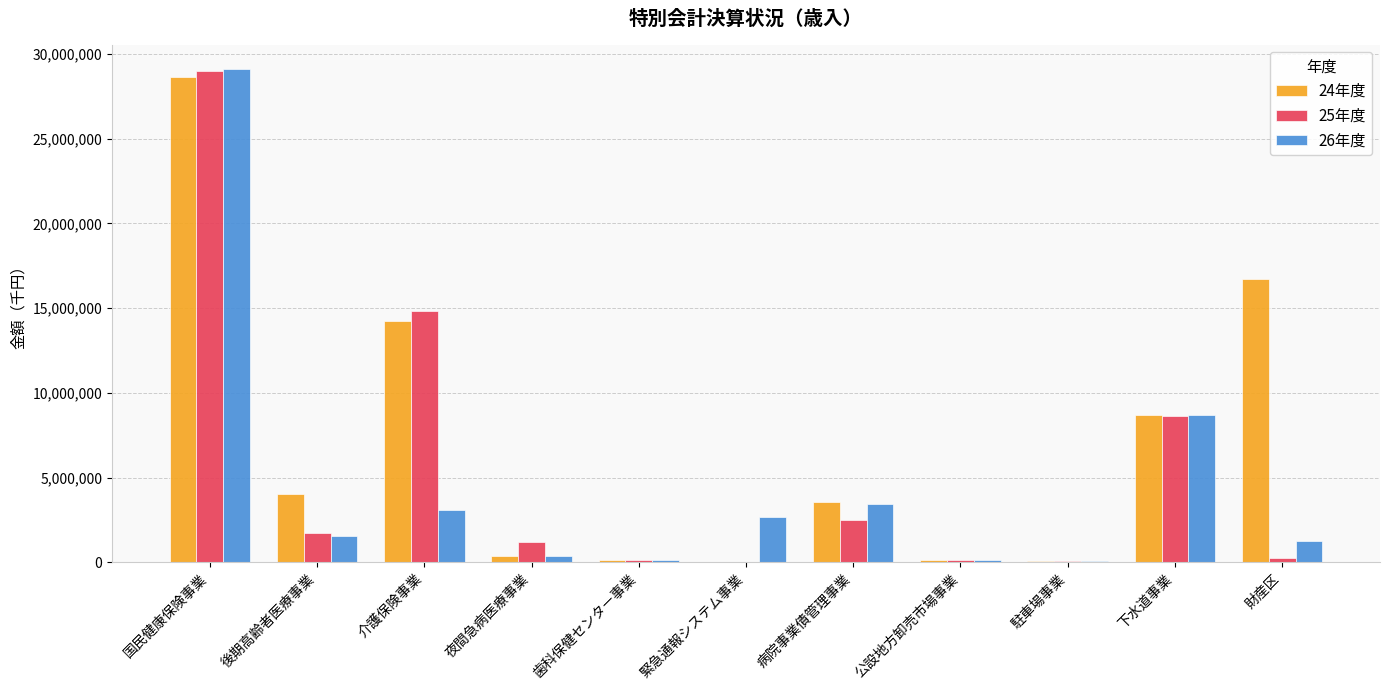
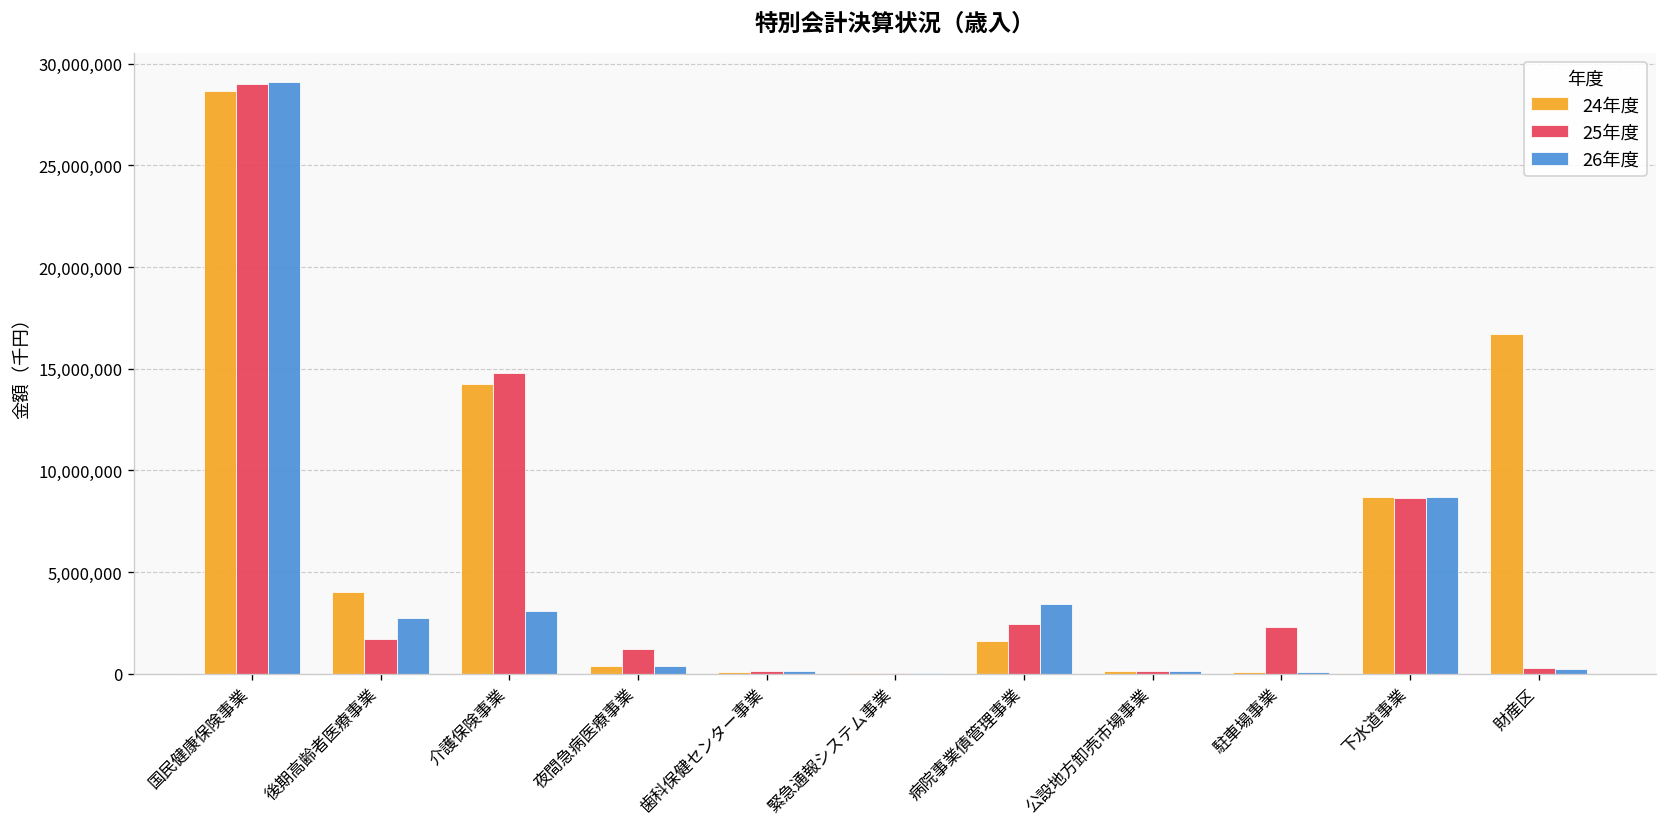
26年度, 後期高齢者医療事業: 1,600,000 -> 2,800,000
26年度, 緊急通報システム事業: 2,700,000 -> 0
24年度, 病院事業債管理事業: 3,500,000 -> 1,600,000
25年度, 駐車場事業: 100,000 -> 2,300,000
26年度, 財産区: 1,200,000 -> 200,000
